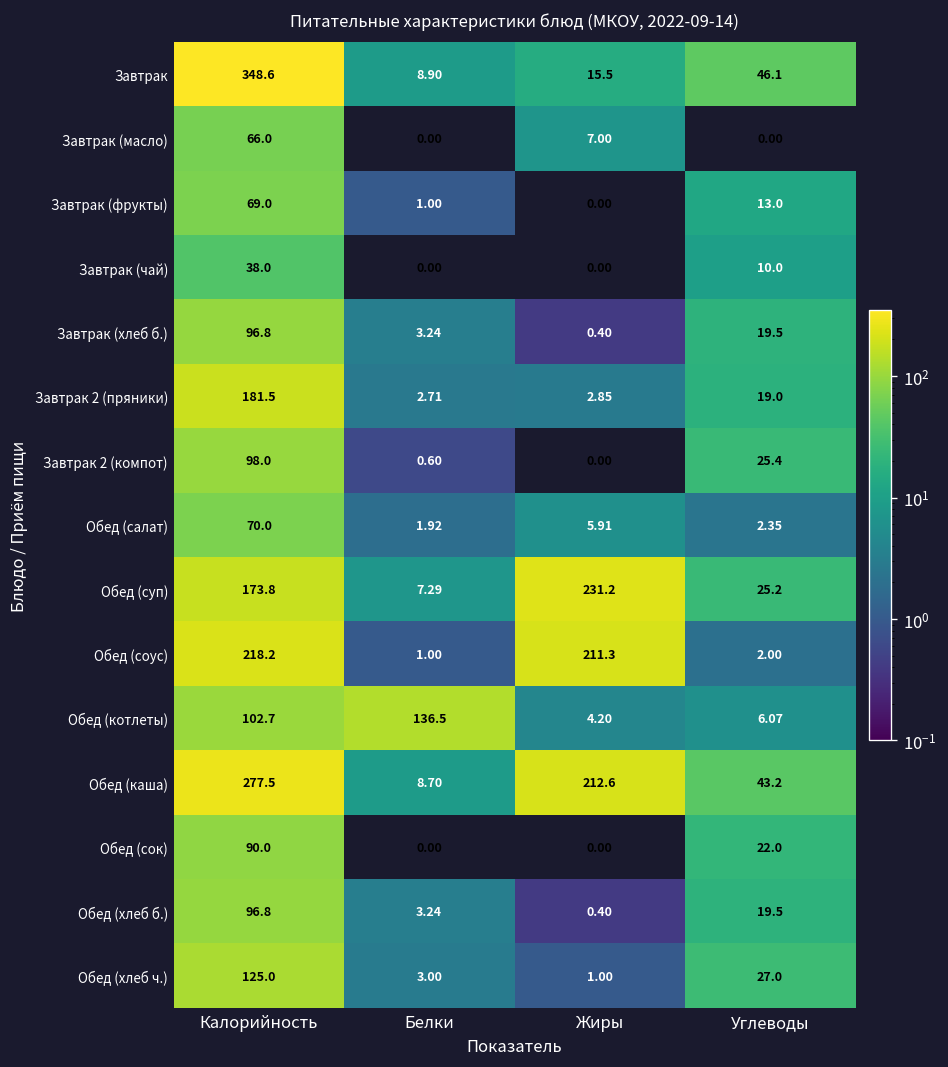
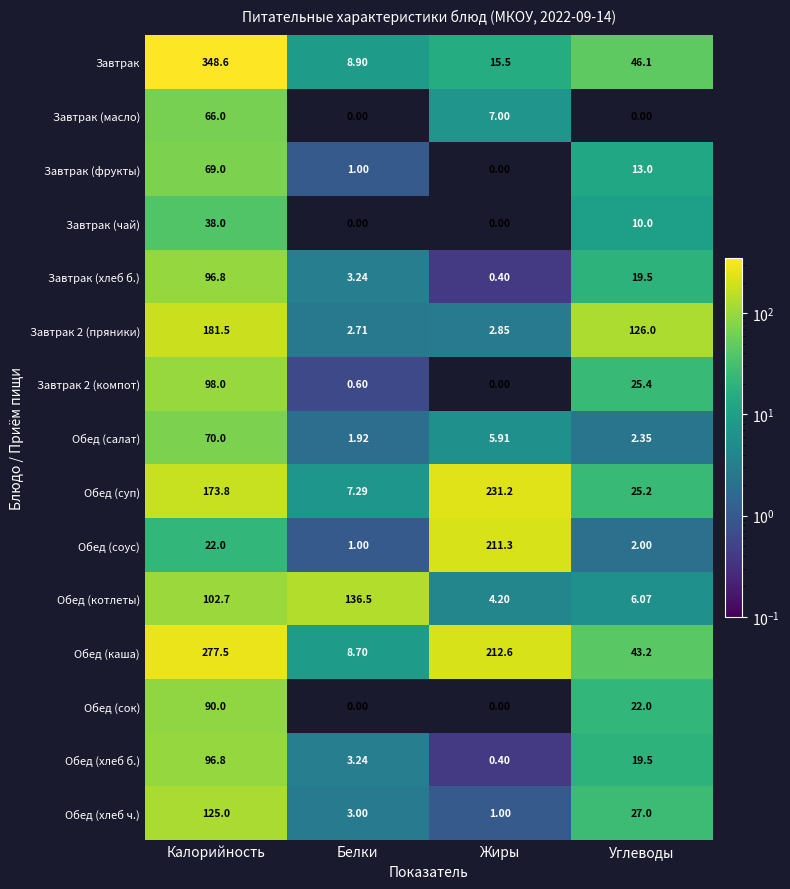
Завтрак 2 (пряники), Углеводы: 19.0 -> 126.0
Обед (соус), Калорийность: 218.2 -> 22.0
